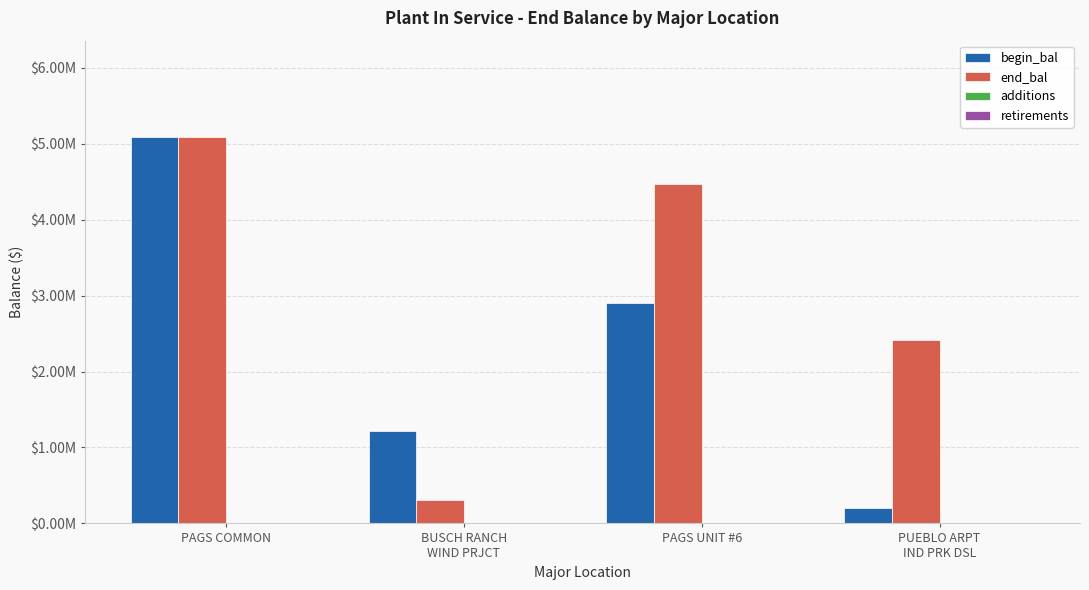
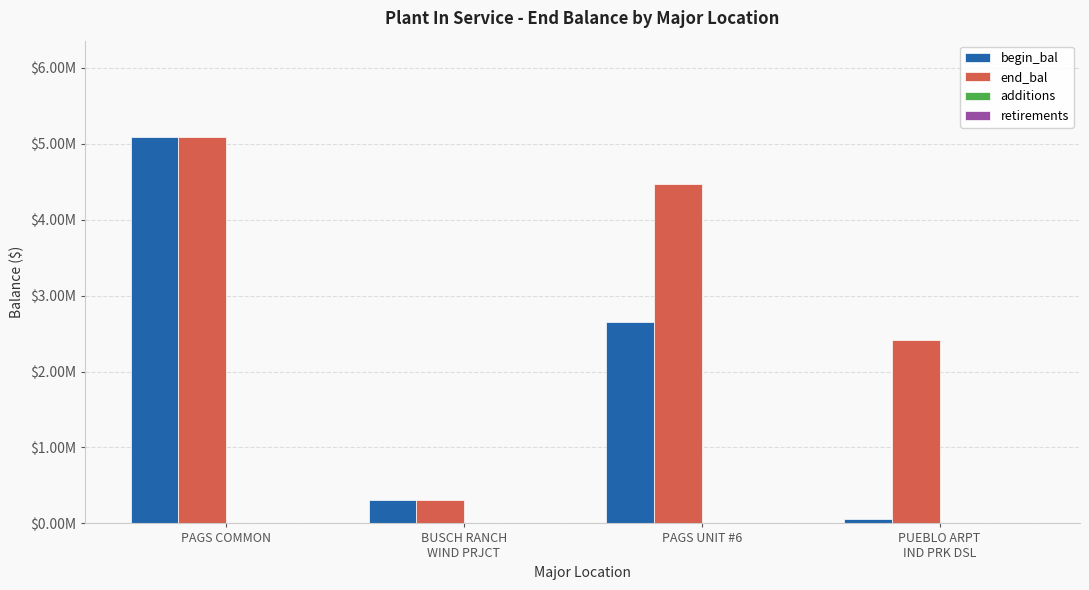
begin_bal, BUSCH RANCH WIND PRJCT: $1200000 -> $300000
begin_bal, PAGS UNIT #6: $2900000 -> $2700000
begin_bal, PUEBLO ARPT IND PRK DSL: $200000 -> $100000
